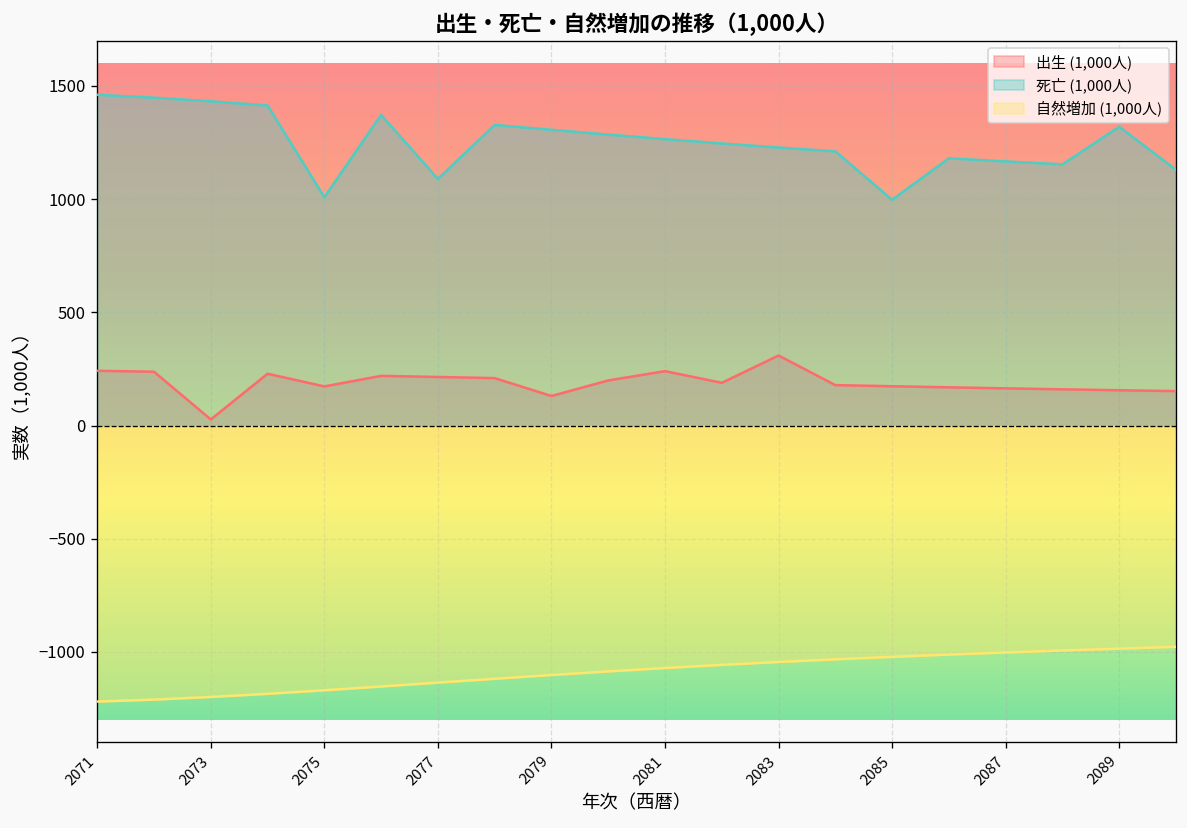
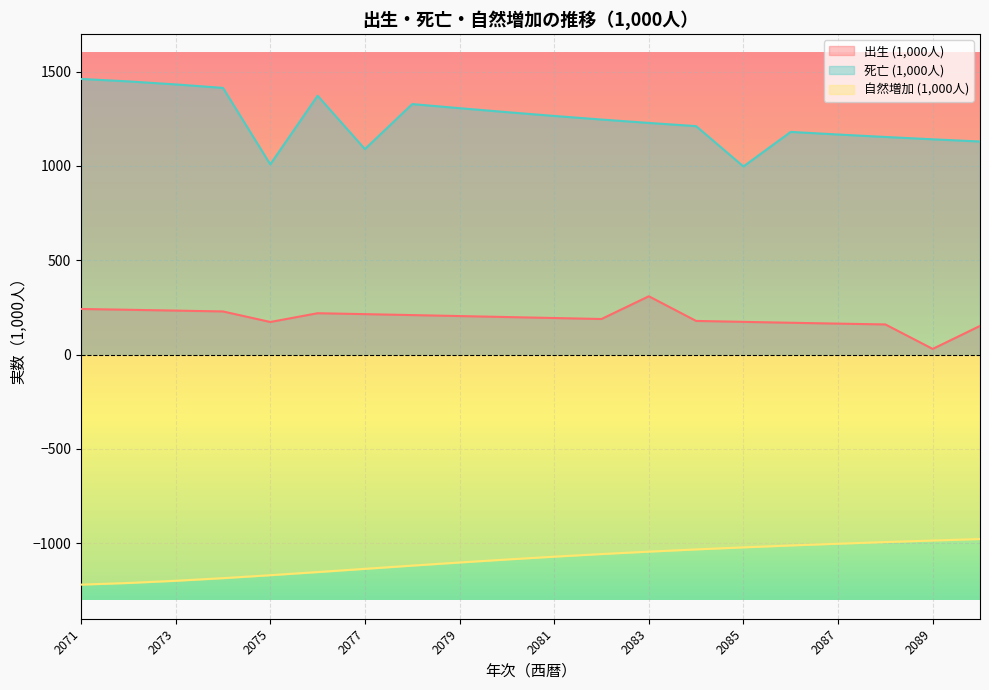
出生 (1,000人), 2073: 30 -> 230
出生 (1,000人), 2079: 130 -> 200
出生 (1,000人), 2081: 240 -> 190
出生 (1,000人), 2089: 160 -> 30
死亡 (1,000人), 2089: 1320 -> 1140
